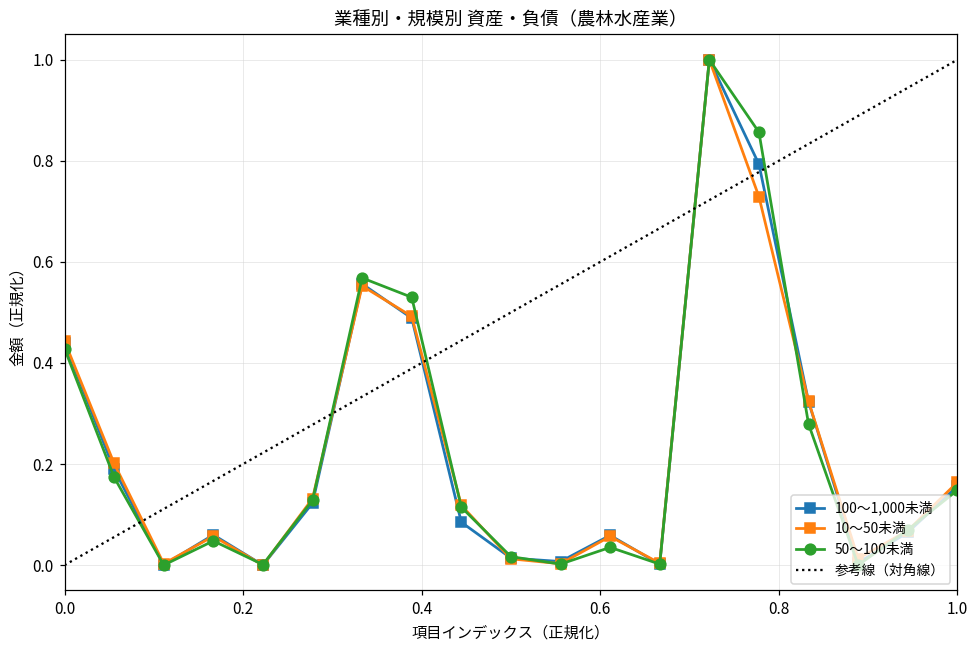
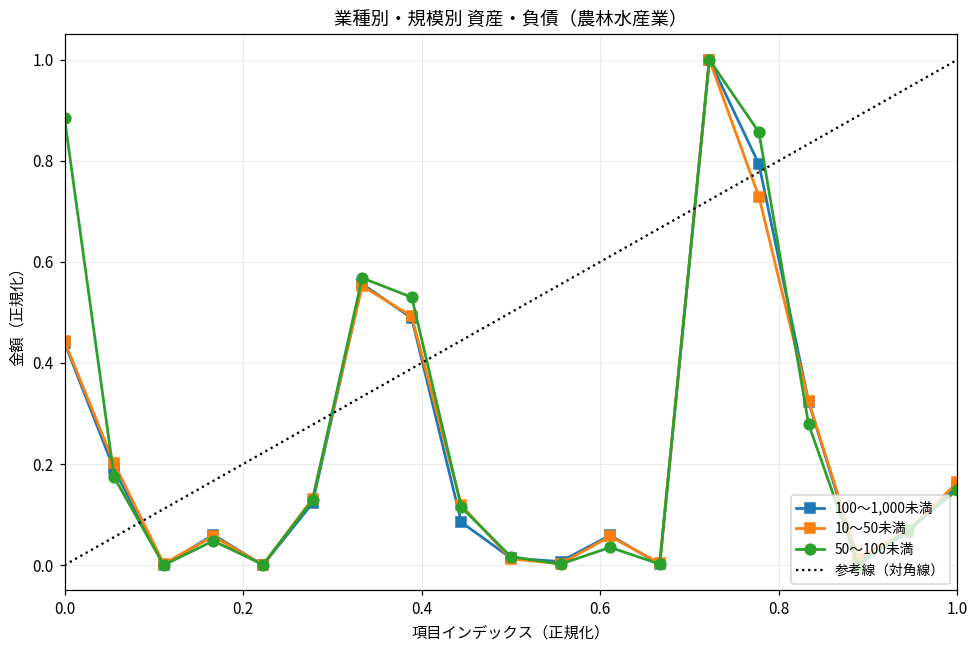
50～100未満, 0.0: 0.43 -> 0.88
